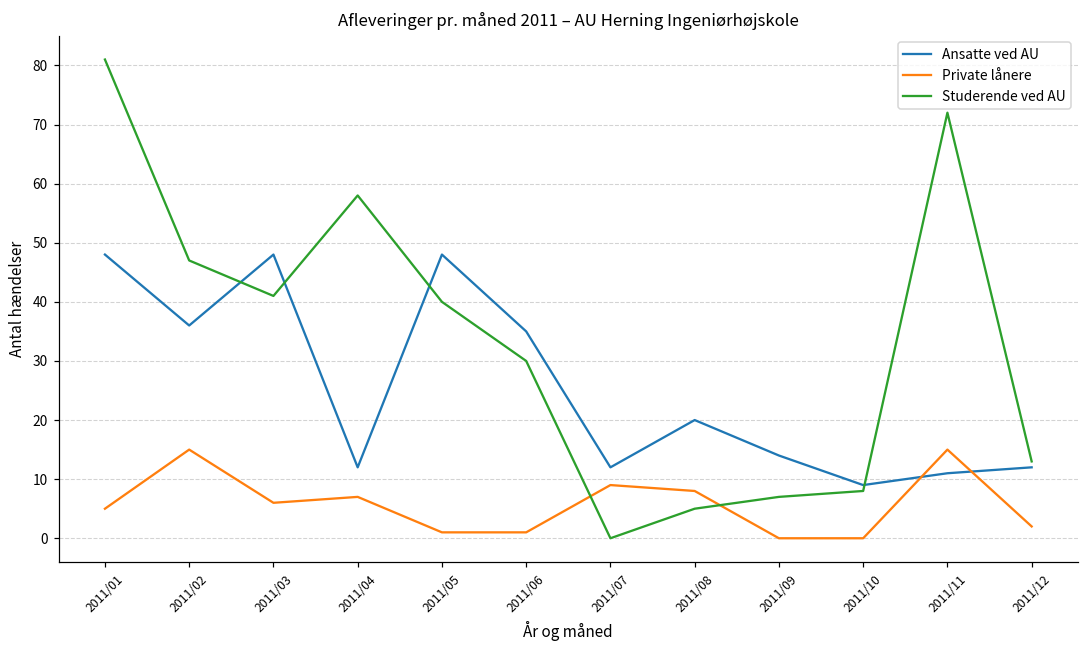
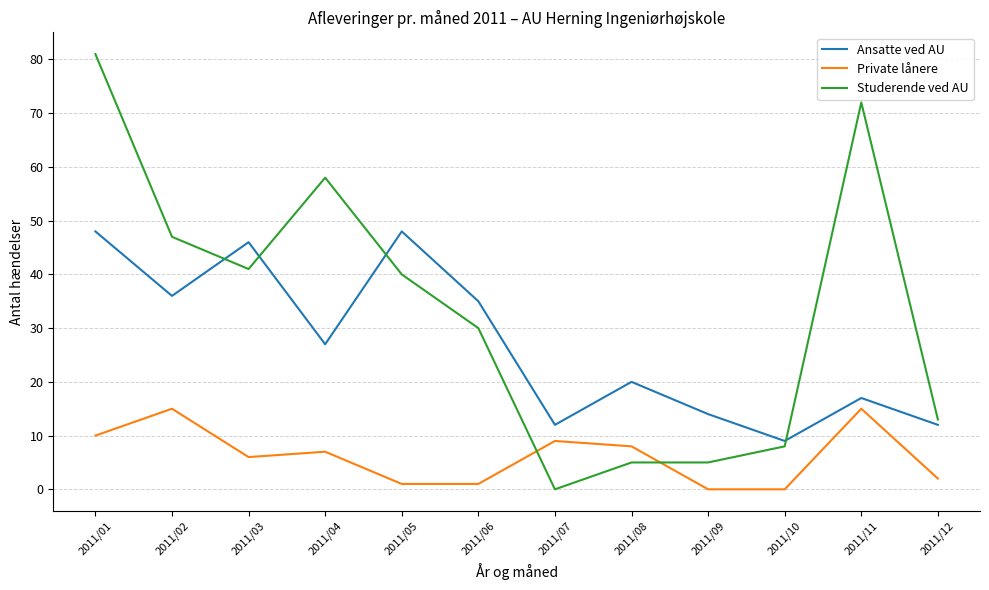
Private lånere, 2011/01: 5 -> 10
Ansatte ved AU, 2011/03: 48 -> 46
Ansatte ved AU, 2011/04: 12 -> 27
Studerende ved AU, 2011/09: 7 -> 5
Ansatte ved AU, 2011/11: 11 -> 17
